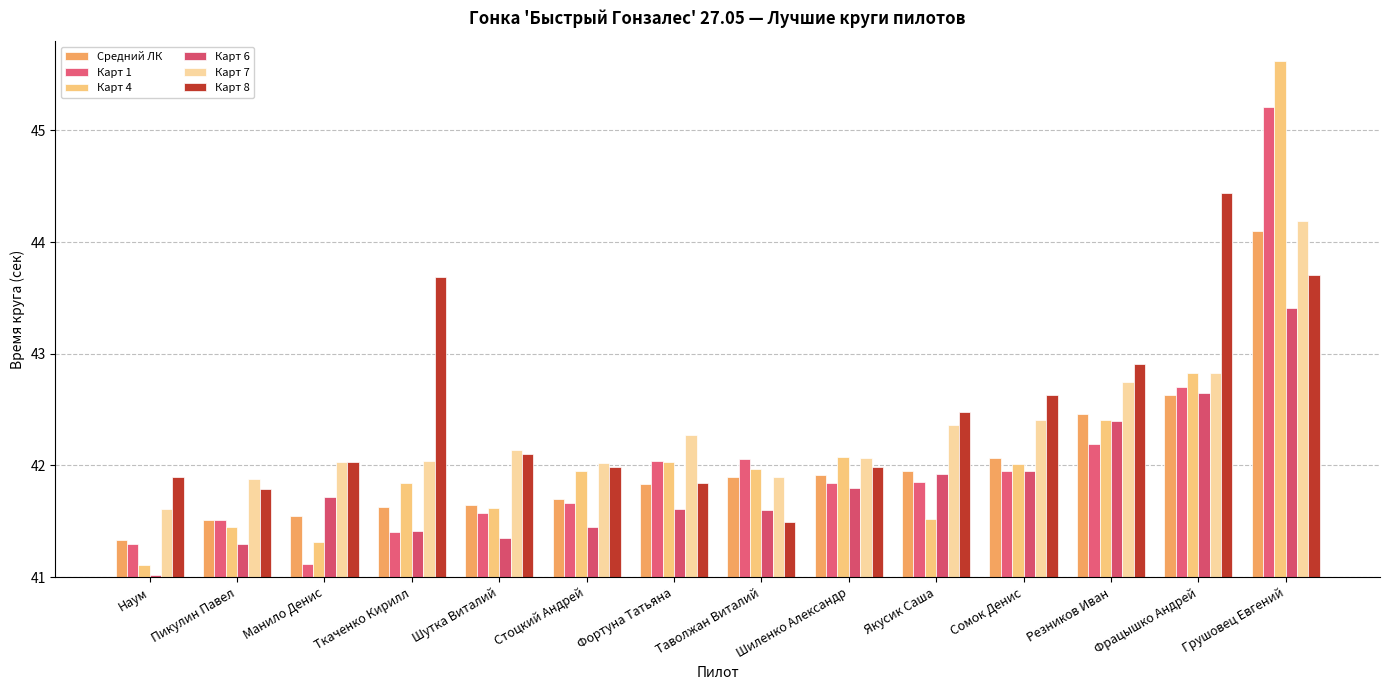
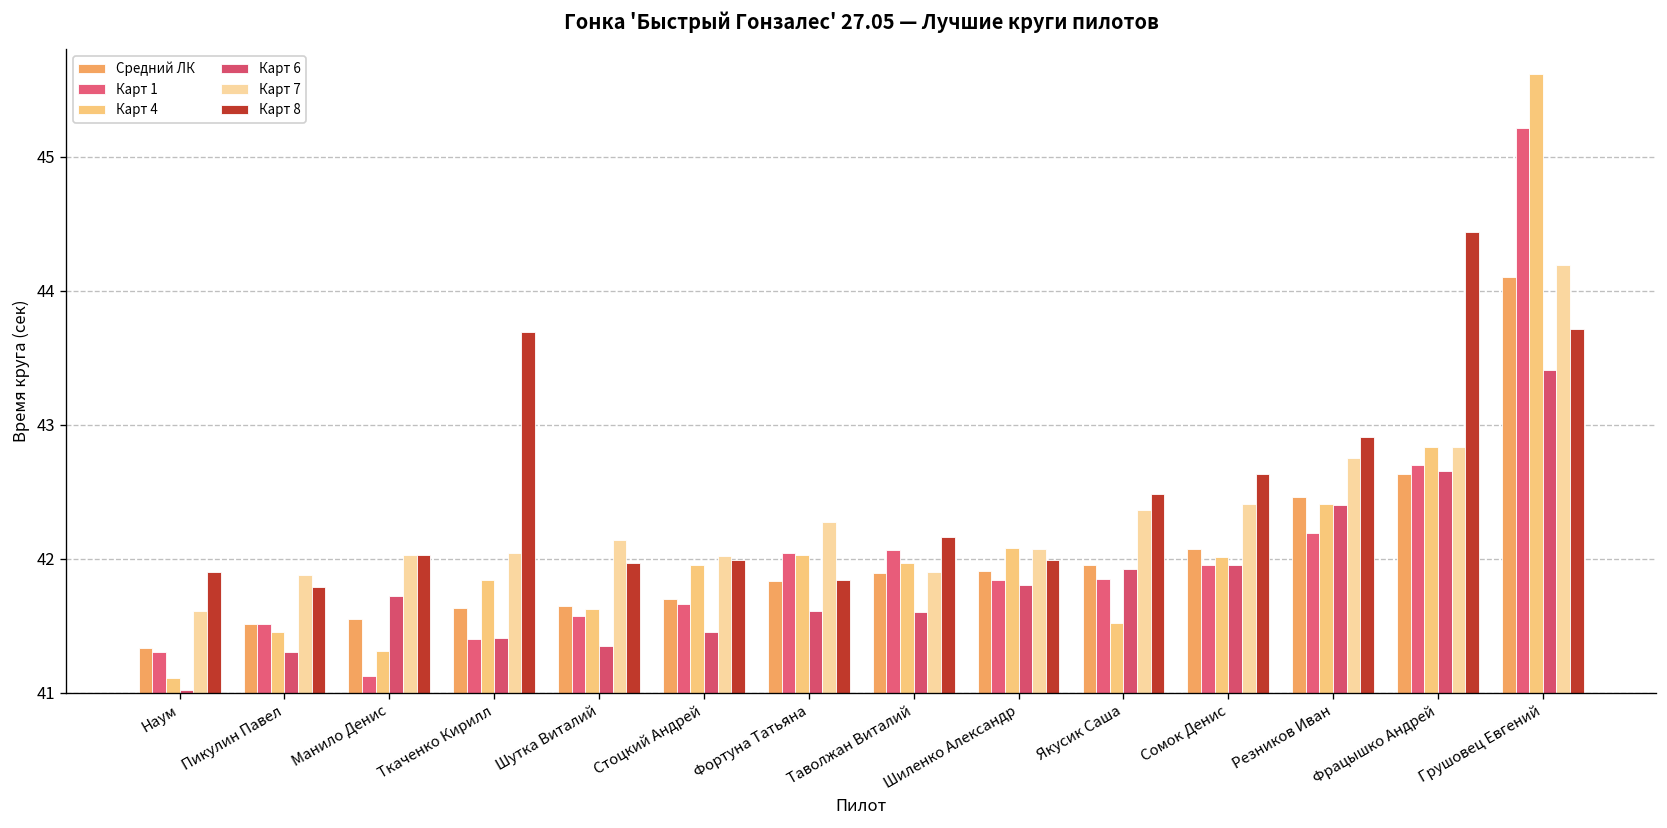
Карт 8, Шутка Виталий: 42.10 -> 41.97
Карт 8, Таволжан Виталий: 41.49 -> 42.16
